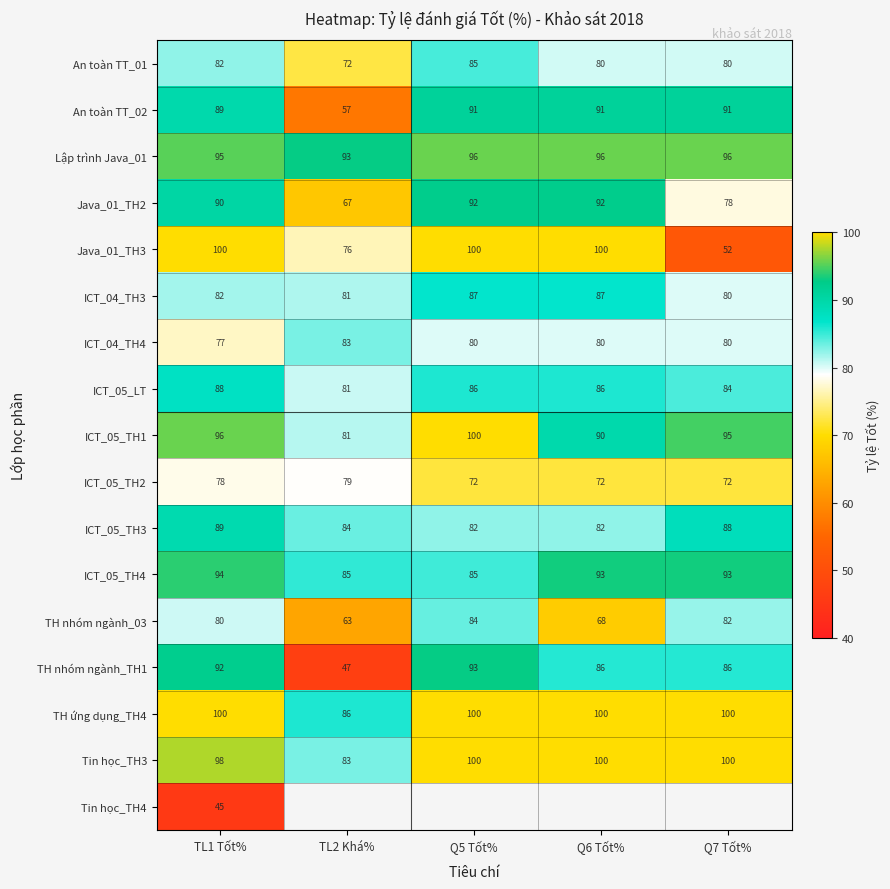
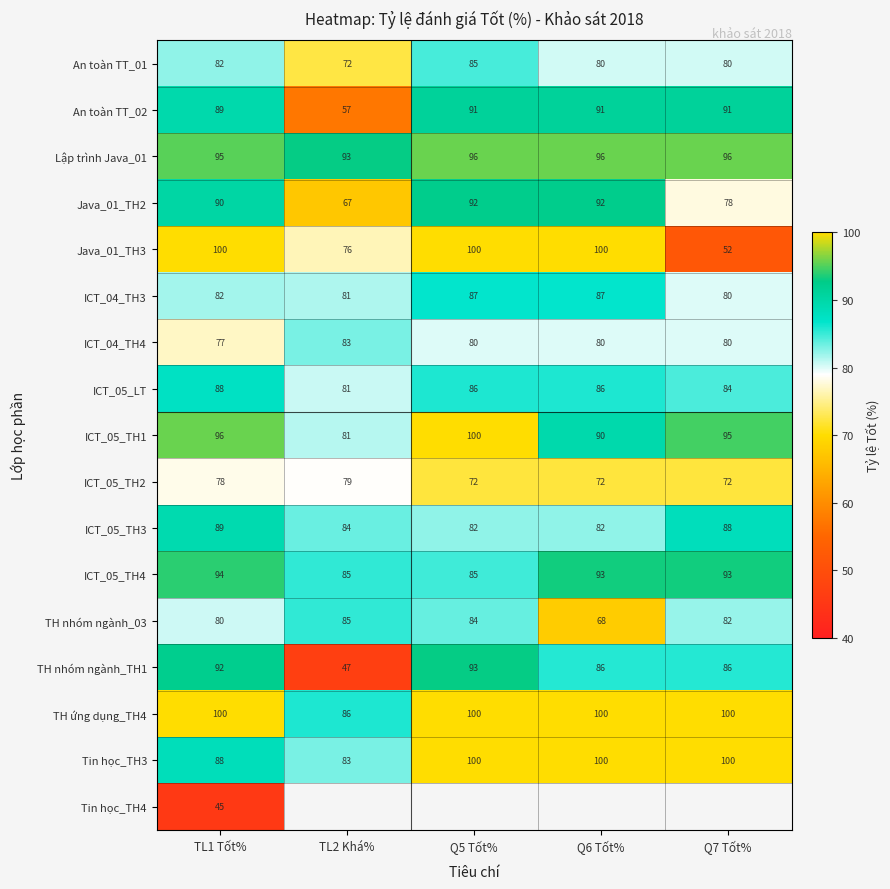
TH nhóm ngành_03, TL2 Khá%: 63 -> 85
Tin học_TH3, TL1 Tốt%: 98 -> 88
